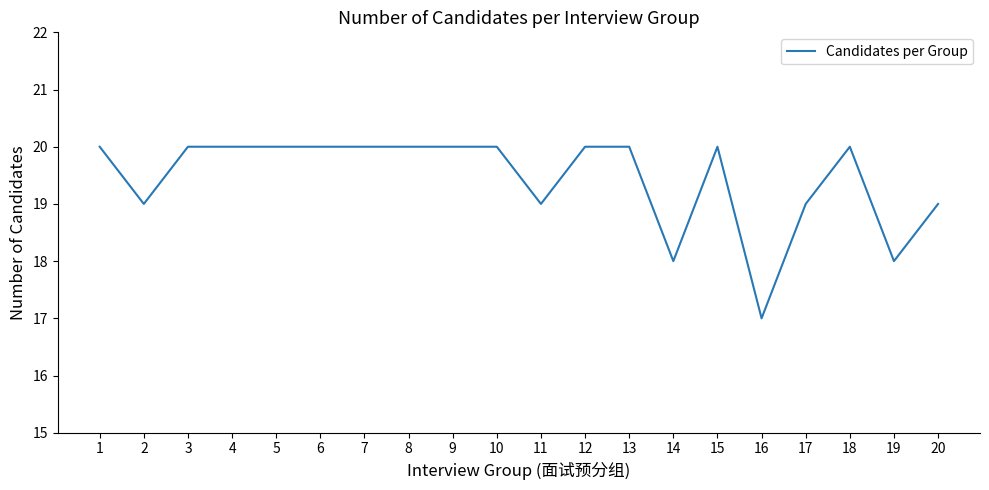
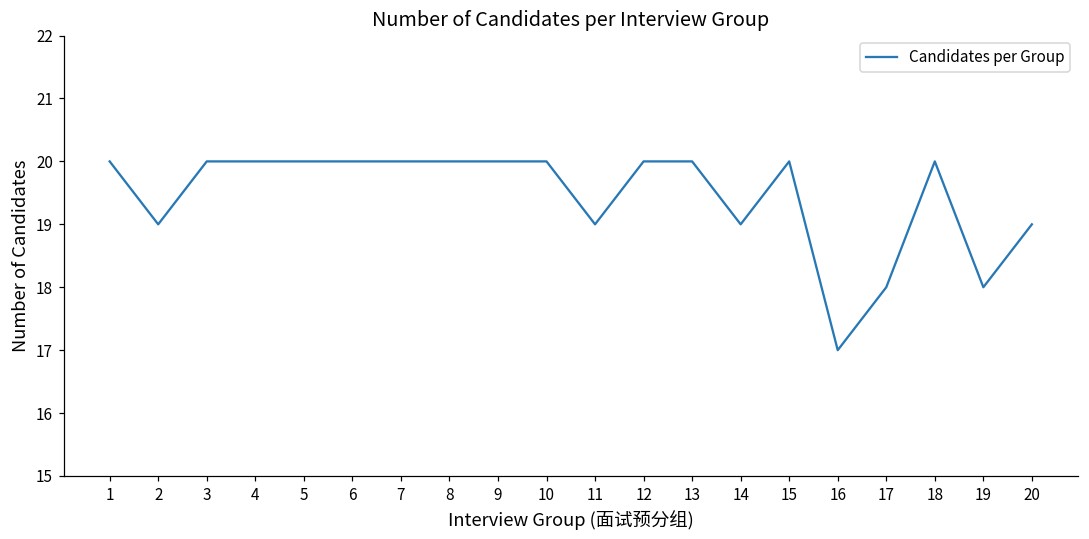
14: 18 -> 19
17: 19 -> 18
